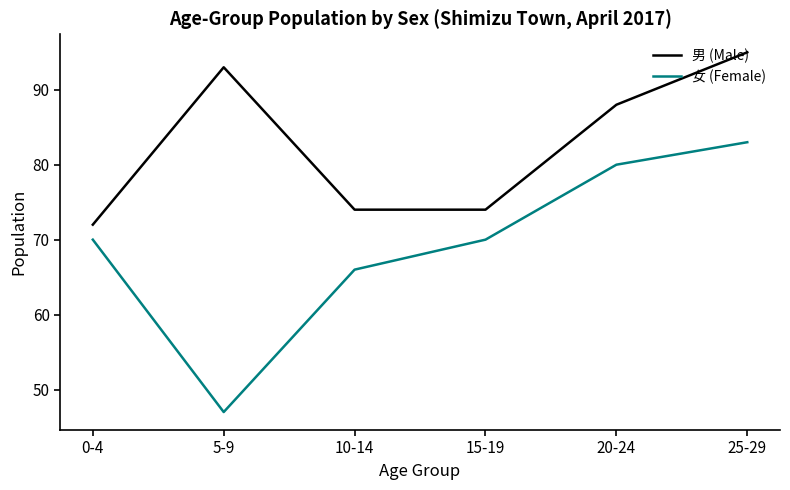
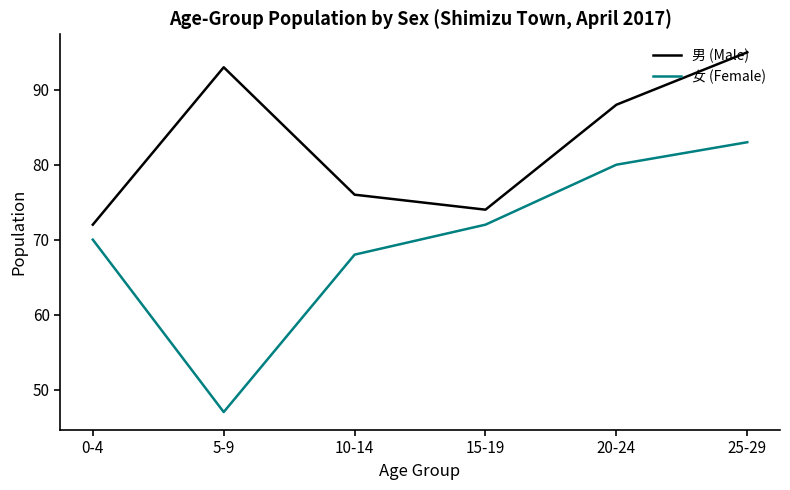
男 (Male), 10-14: 74 -> 76
女 (Female), 10-14: 66 -> 68
女 (Female), 15-19: 70 -> 72
